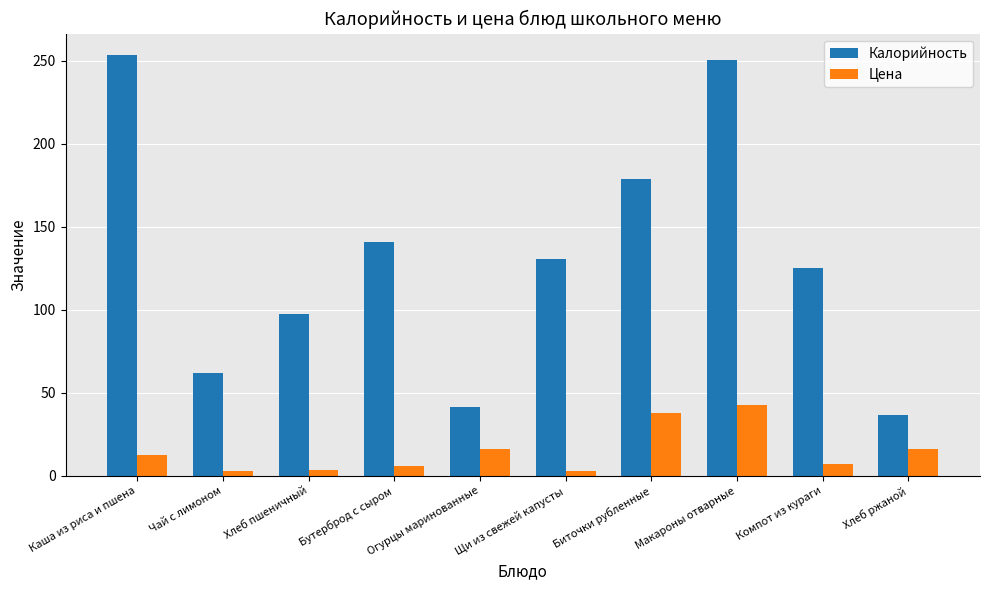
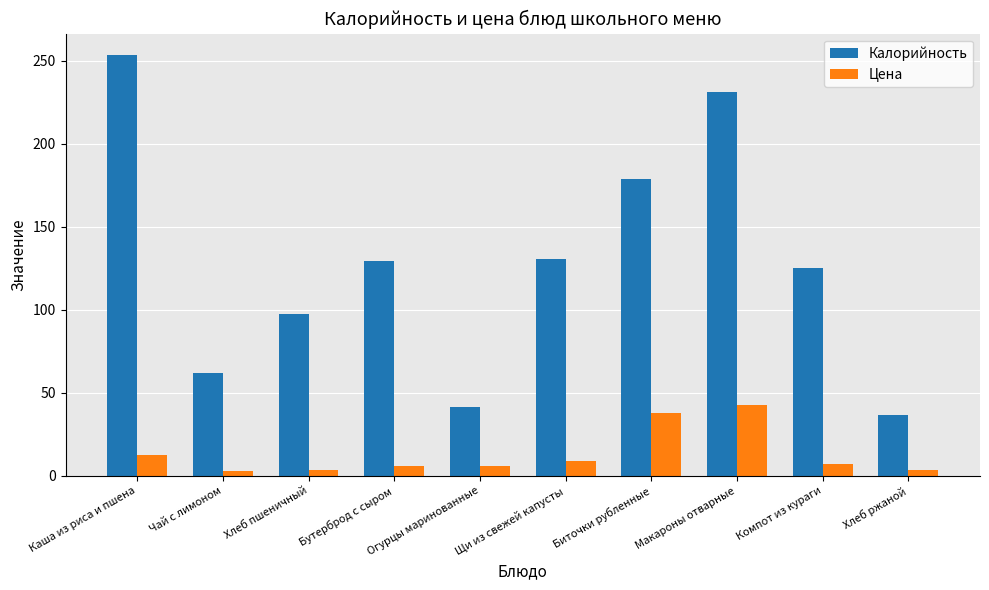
Калорийность, Бутерброд с сыром: 141 -> 129
Цена, Огурцы маринованные: 16 -> 6
Цена, Щи из свежей капусты: 3 -> 9
Калорийность, Макароны отварные: 251 -> 231
Цена, Хлеб ржаной: 16 -> 3
